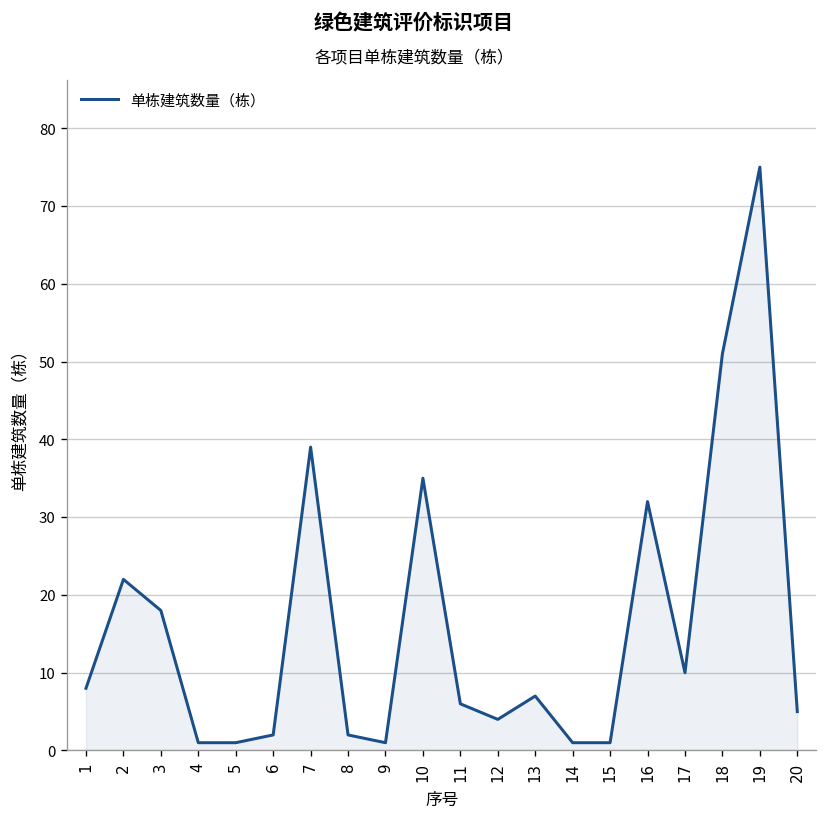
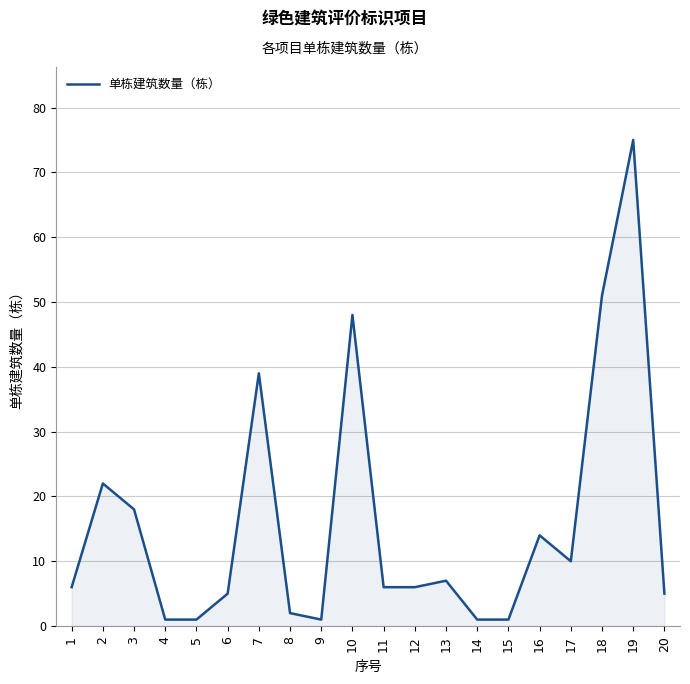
1: 8 -> 6
6: 2 -> 5
10: 35 -> 48
12: 4 -> 6
16: 32 -> 14
